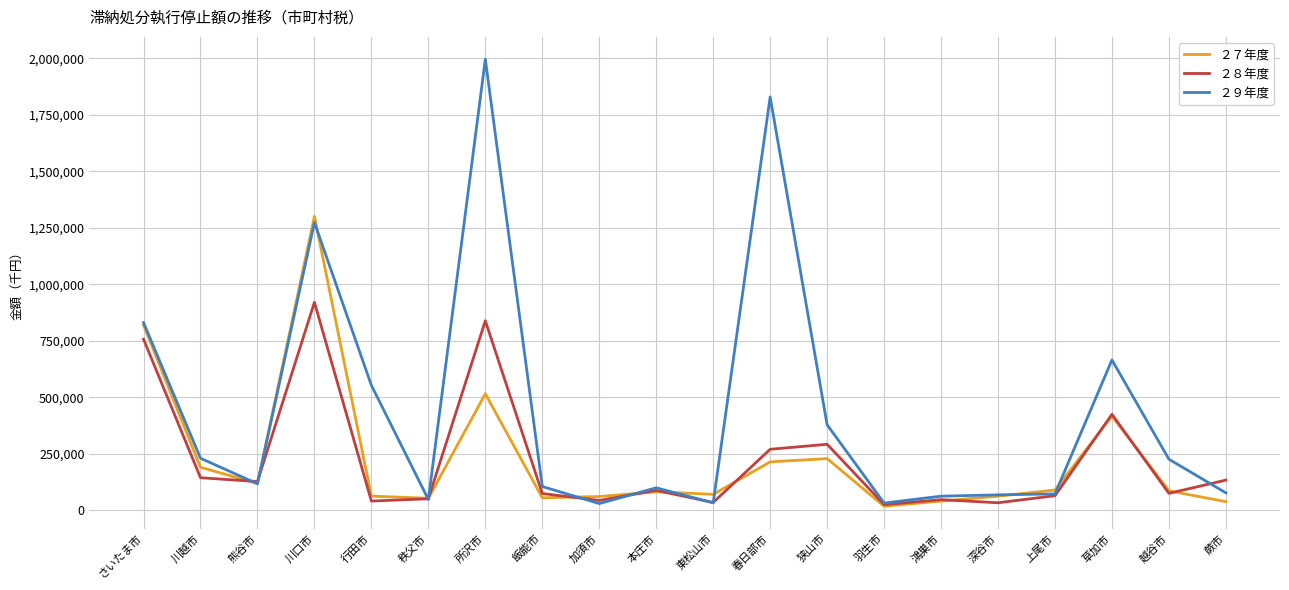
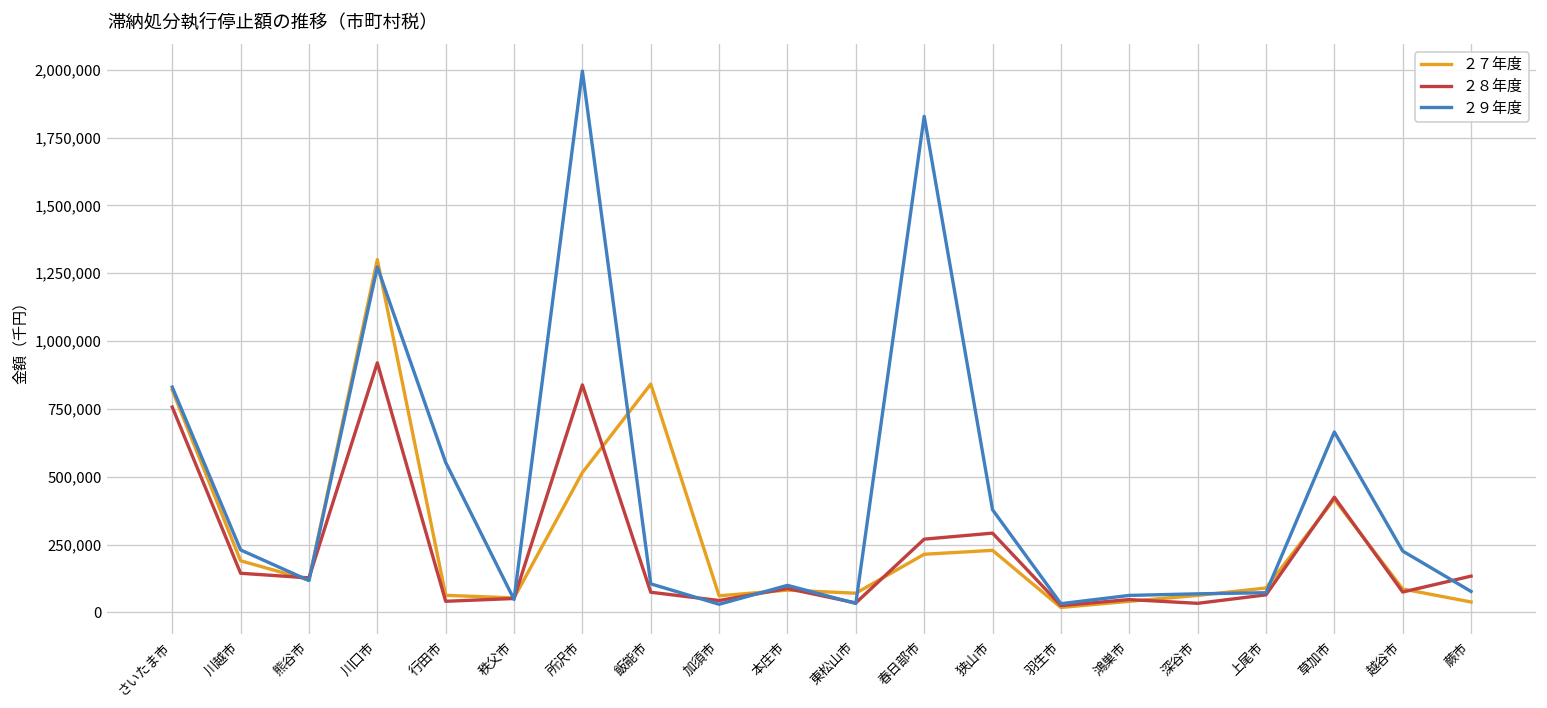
２７年度, 飯能市: 60,000 -> 840,000
